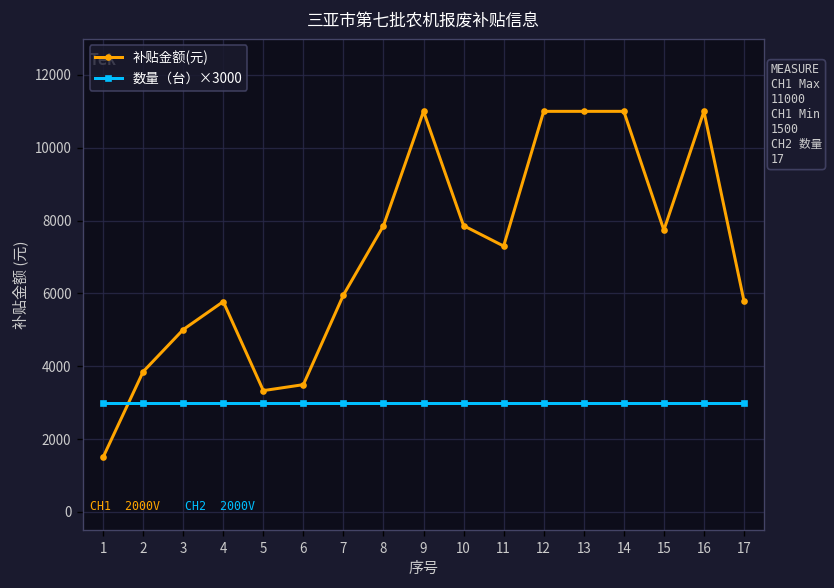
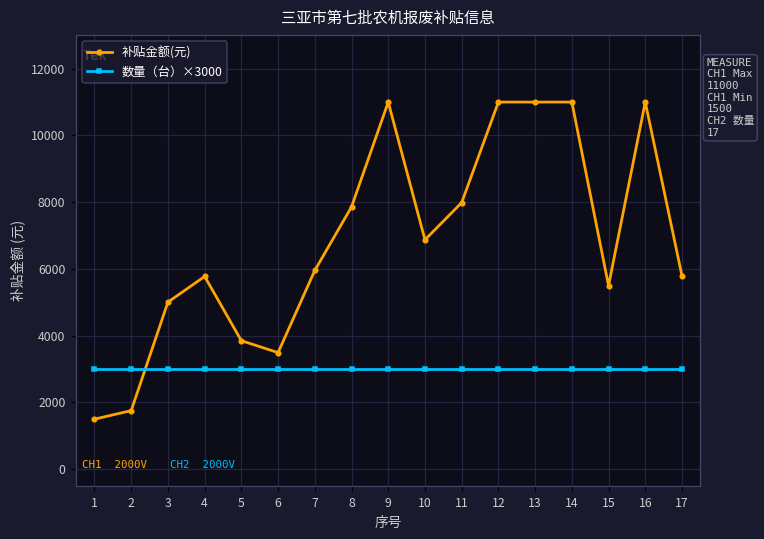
补贴金额(元), 2: 3900 -> 1800
补贴金额(元), 5: 3300 -> 3900
补贴金额(元), 10: 7900 -> 6900
补贴金额(元), 11: 7300 -> 8000
补贴金额(元), 15: 7700 -> 5500
